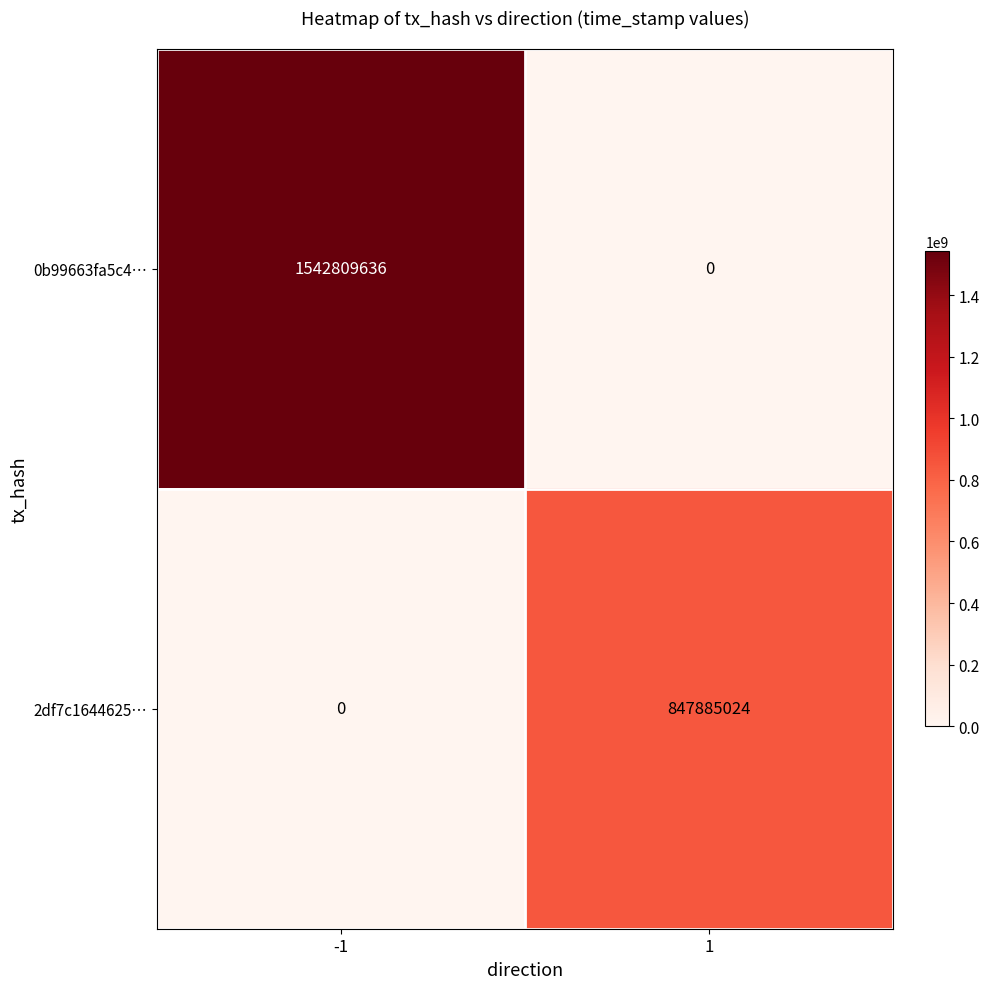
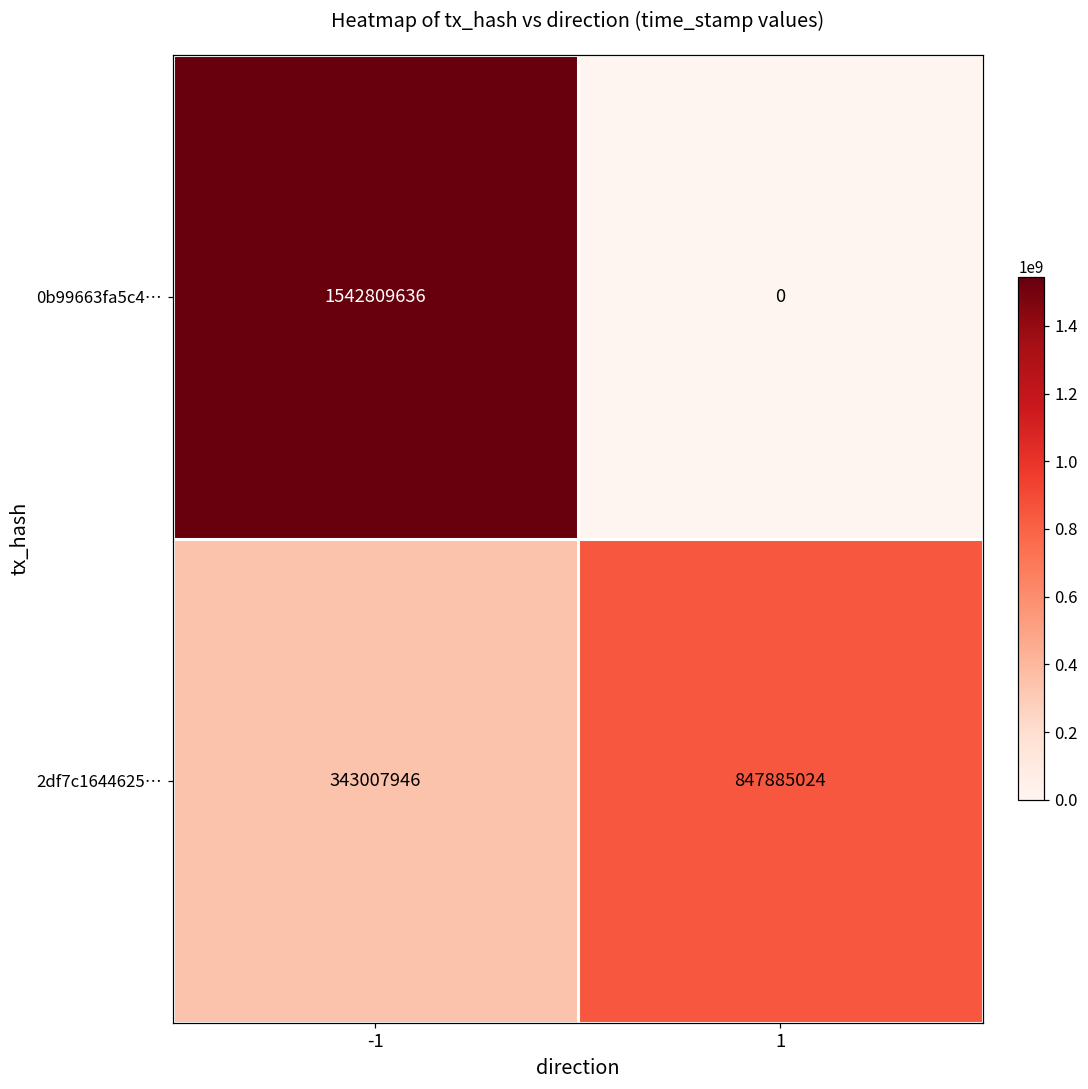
2df7c1644625…, -1: 0 -> 343007946
